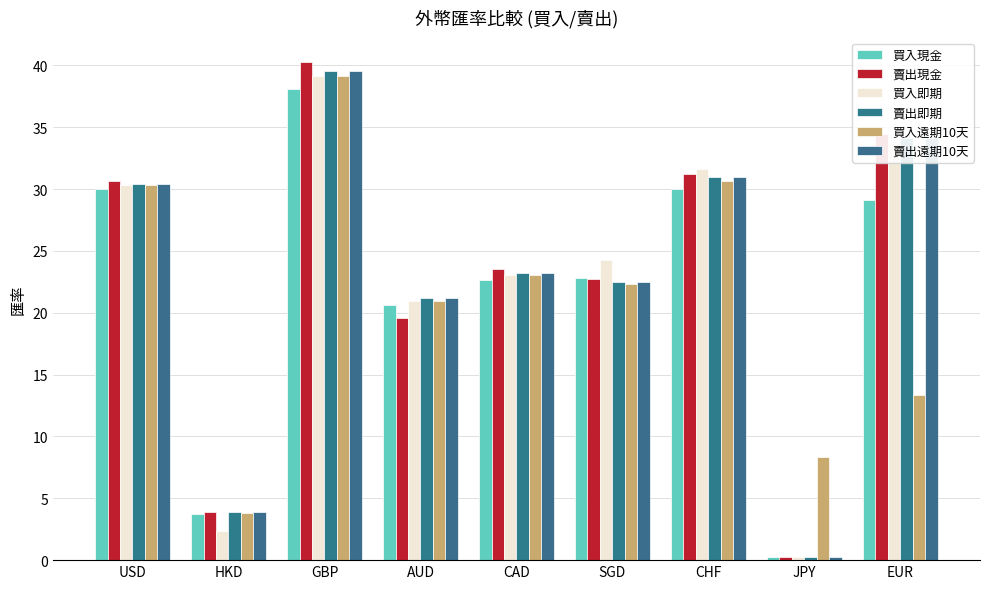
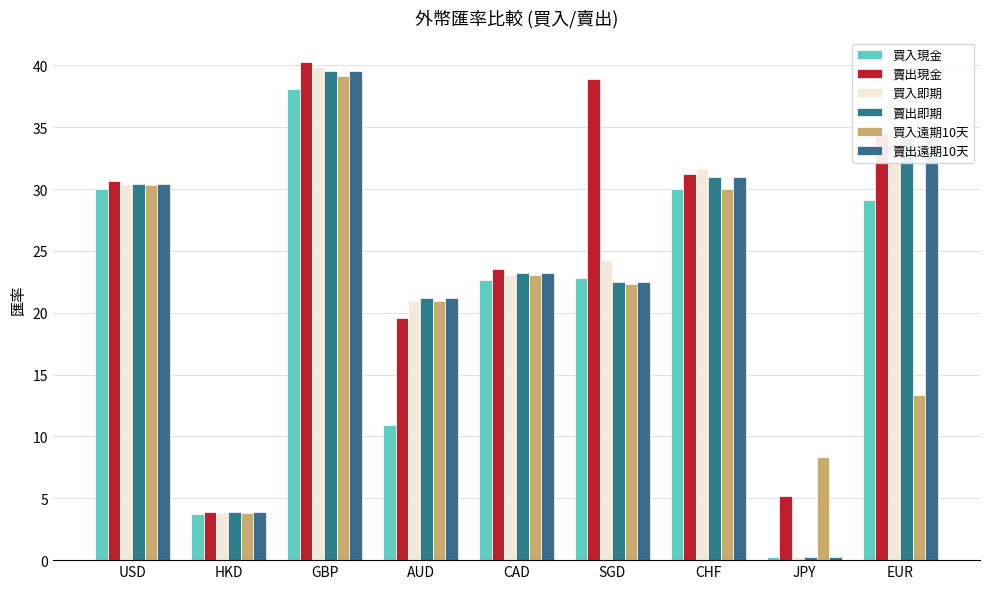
買入即期, HKD: 2.3 -> 3.8
買入即期, GBP: 39.1 -> 39.9
買入現金, AUD: 20.7 -> 10.9
賣出現金, SGD: 22.7 -> 38.9
買入遠期10天, CHF: 30.7 -> 30.0
賣出現金, JPY: 0.3 -> 5.2
